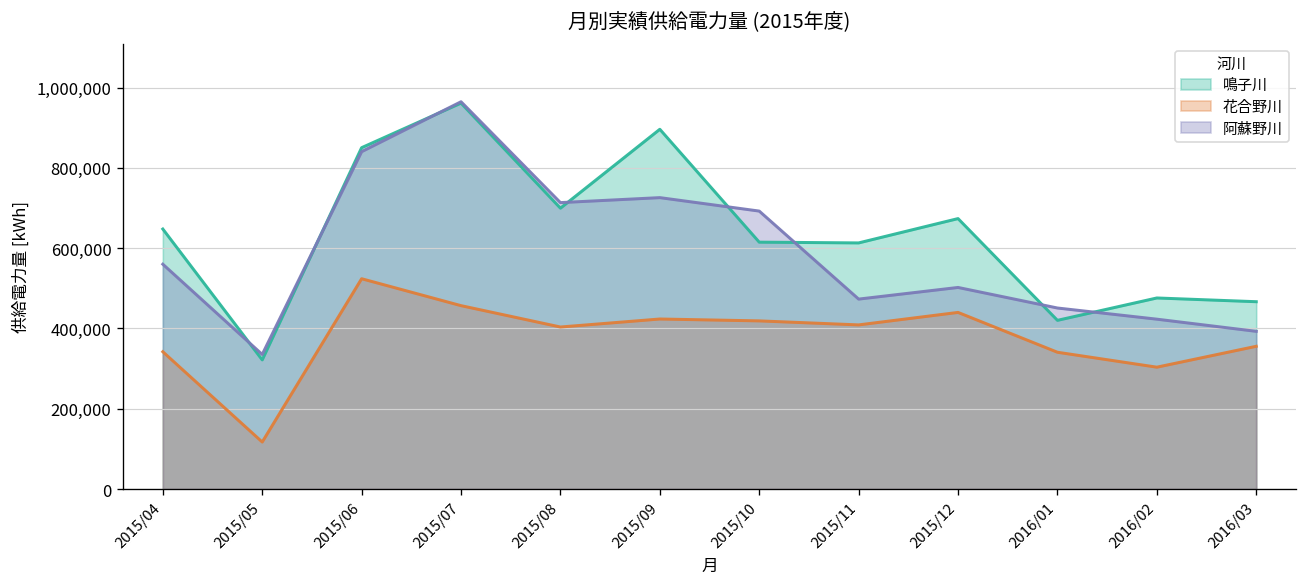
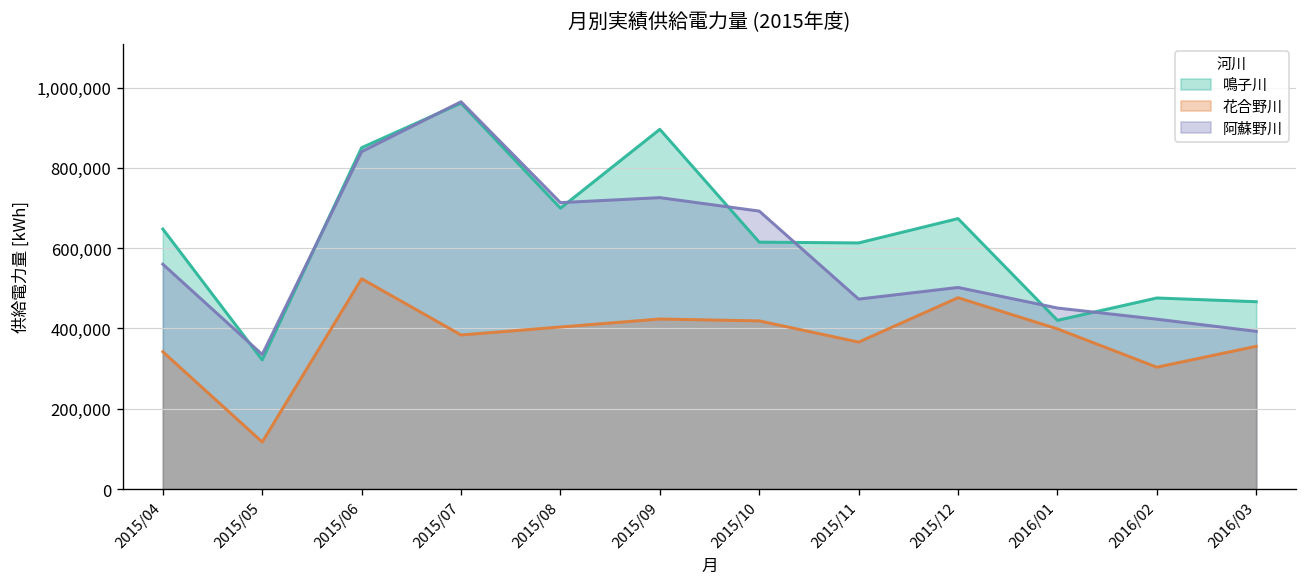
花合野川, 2015/07: 460,000 -> 380,000
花合野川, 2015/11: 410,000 -> 370,000
花合野川, 2015/12: 440,000 -> 480,000
花合野川, 2016/01: 340,000 -> 400,000
